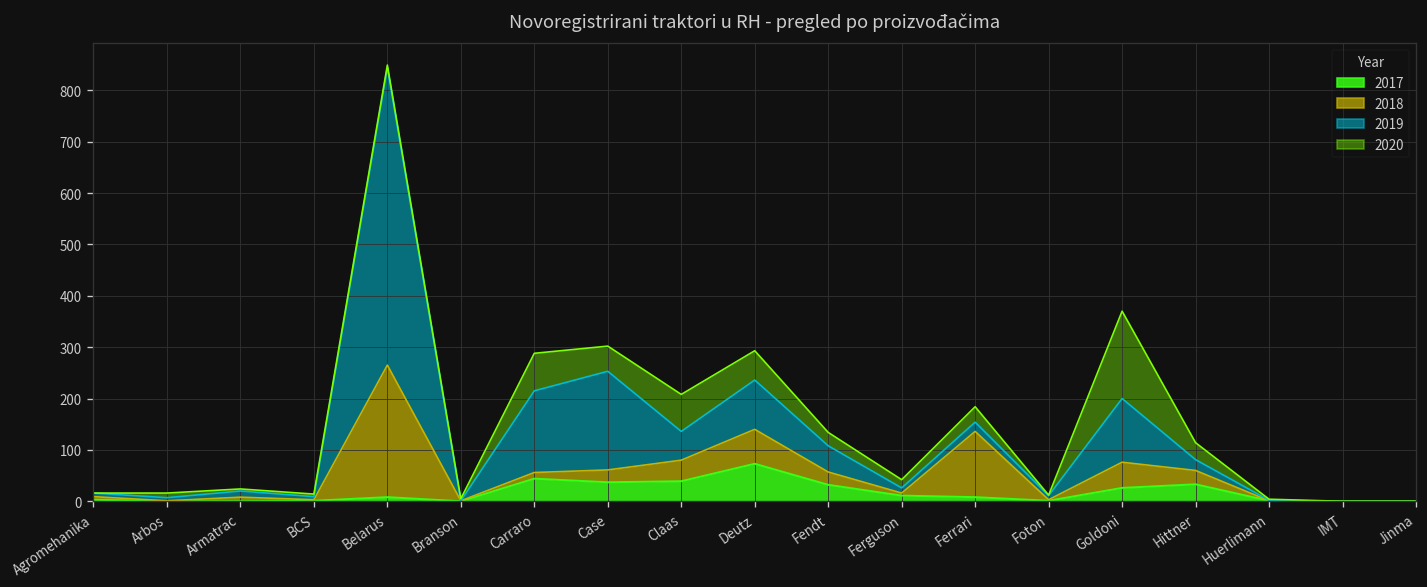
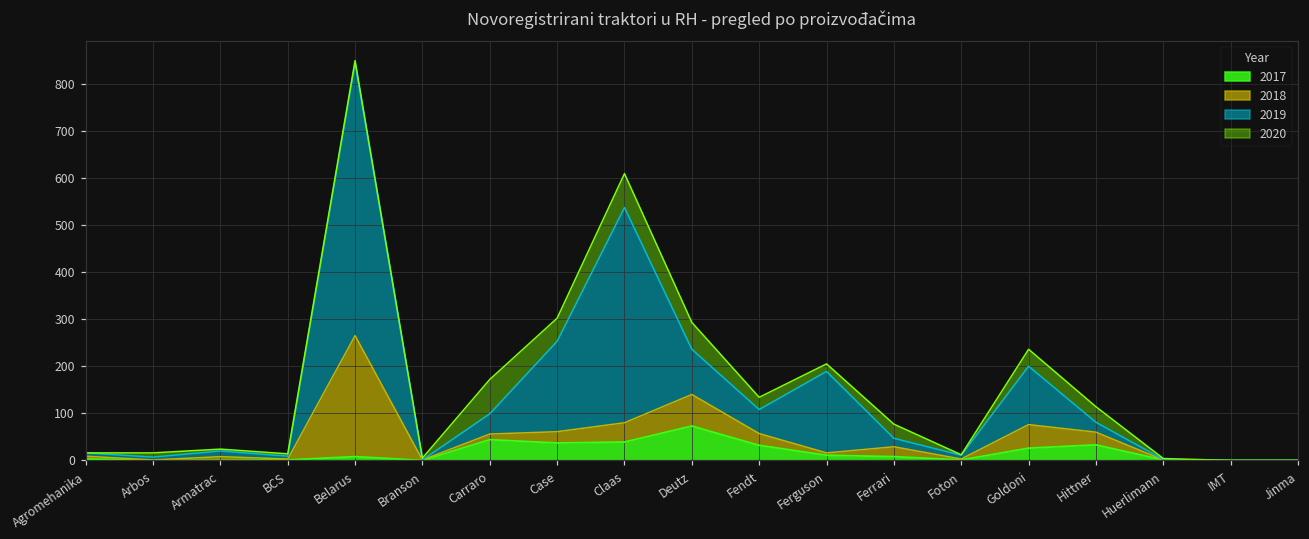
2019, Carraro: 160 -> 40
2019, Claas: 60 -> 460
2019, Ferguson: 10 -> 170
2018, Ferrari: 130 -> 20
2020, Goldoni: 170 -> 40
